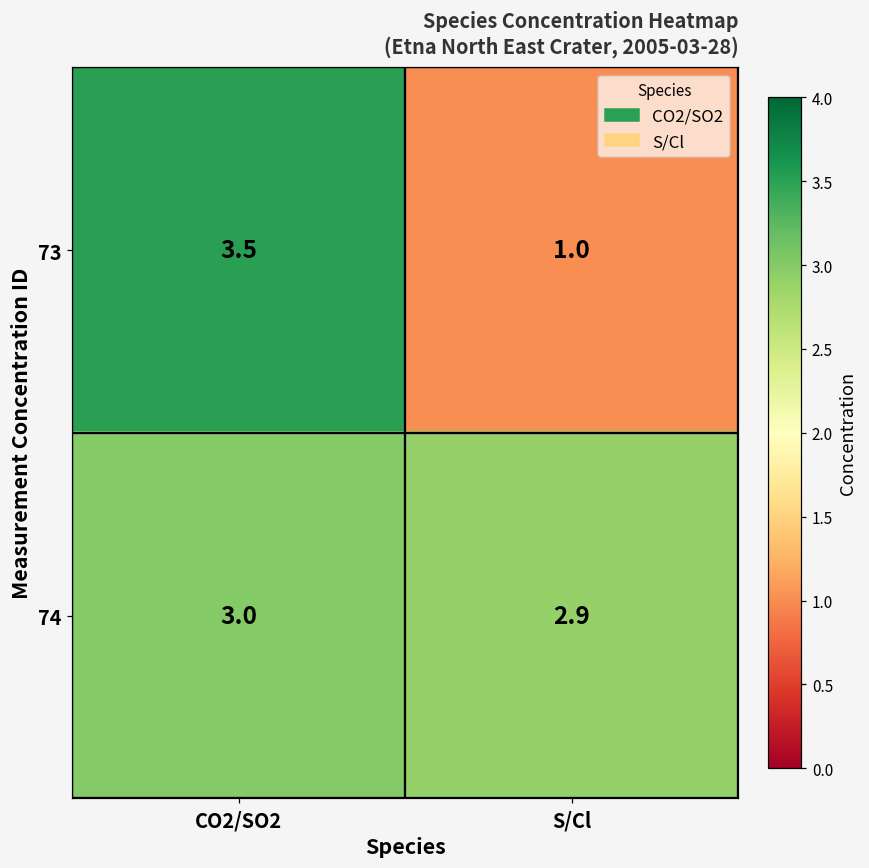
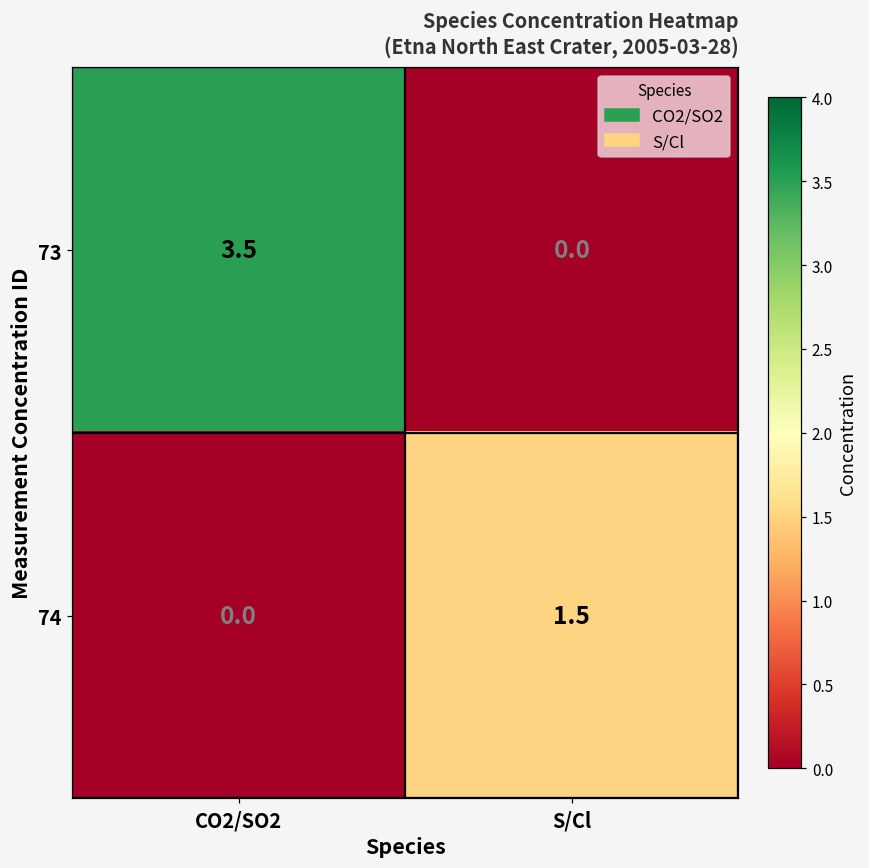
73, S/Cl: 1.0 -> 0.0
74, CO2/SO2: 3.0 -> 0.0
74, S/Cl: 2.9 -> 1.5
